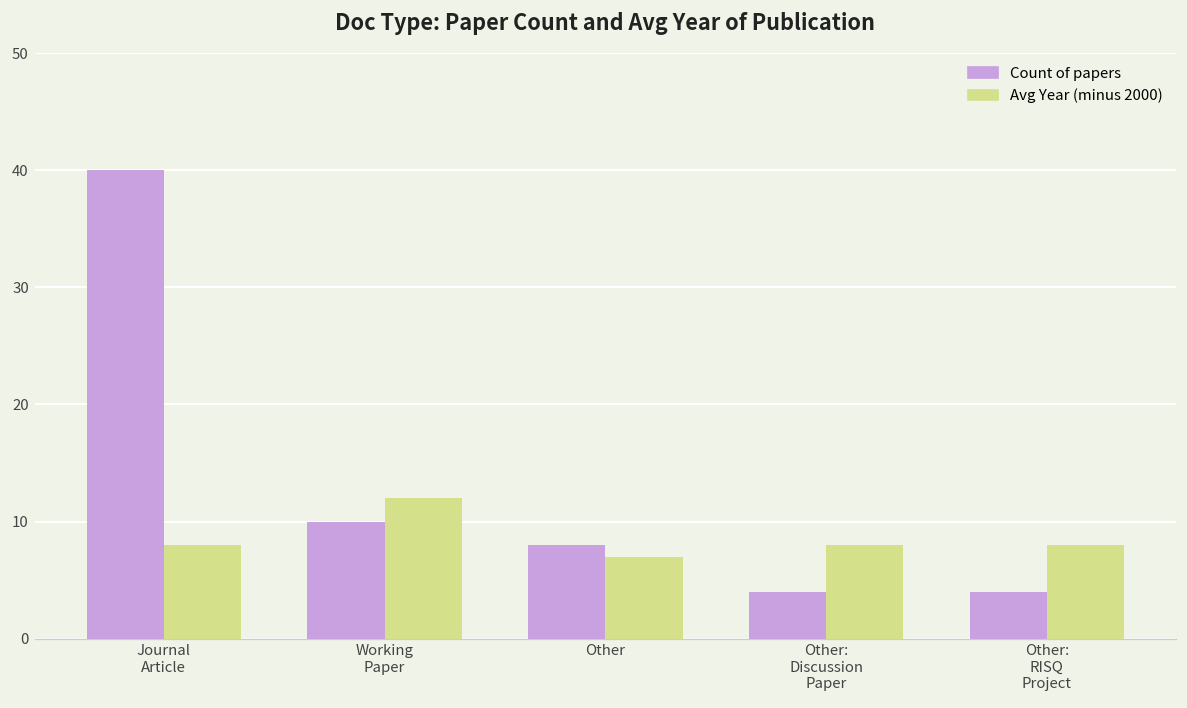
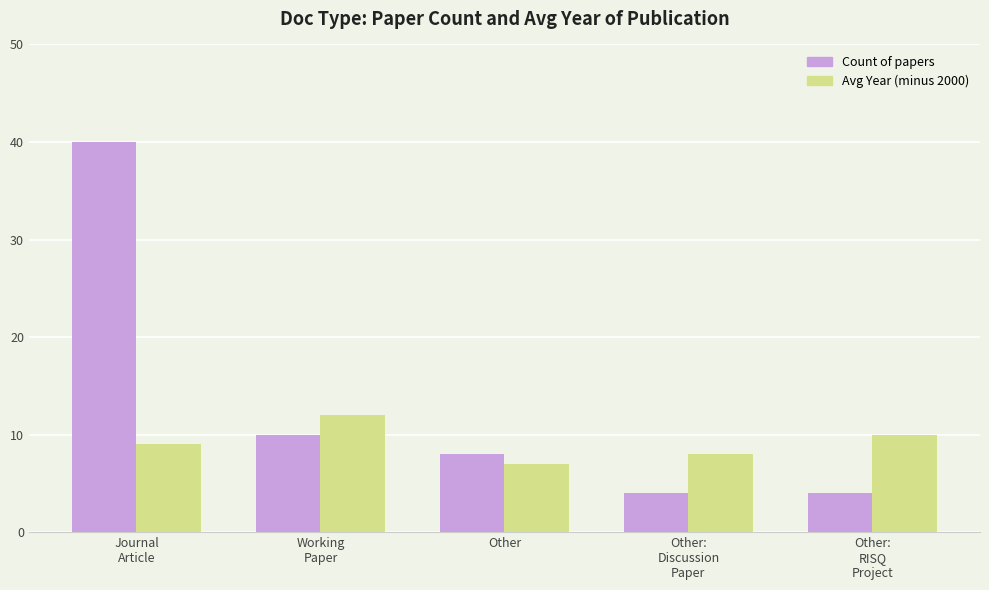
Avg Year (minus 2000), Journal Article: 8 -> 9
Avg Year (minus 2000), Other: RISQ Project: 8 -> 10
